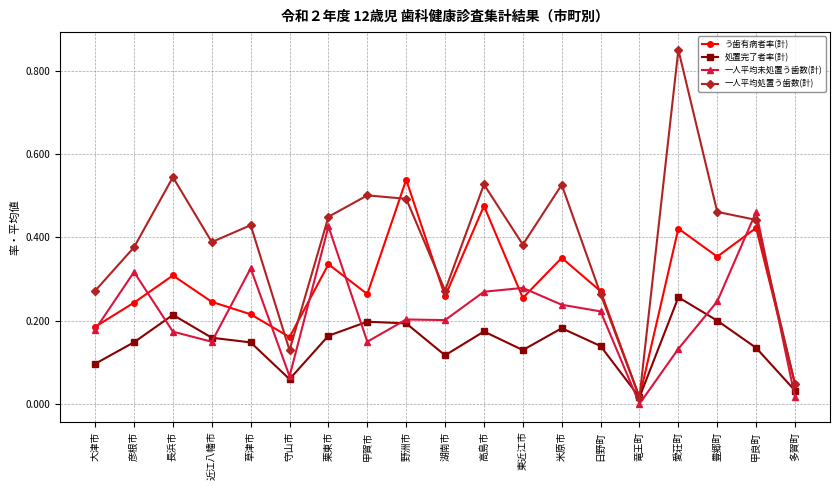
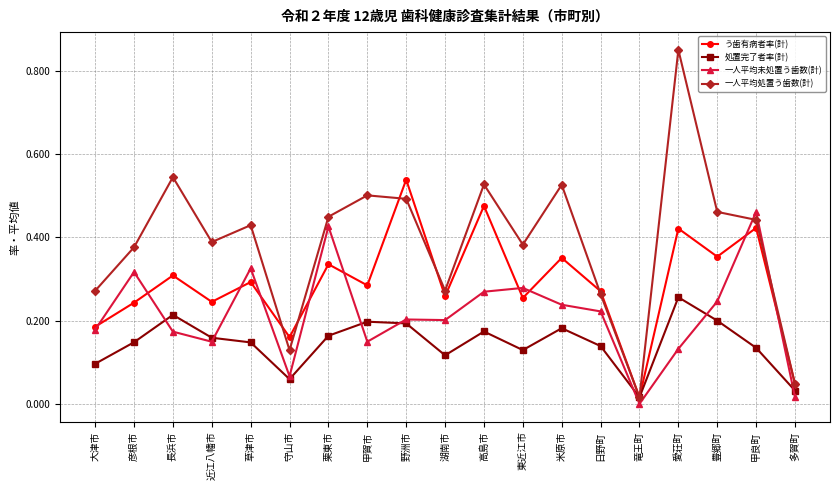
う歯有病者率(計), 草津市: 0.22 -> 0.29
う歯有病者率(計), 甲賀市: 0.26 -> 0.28
